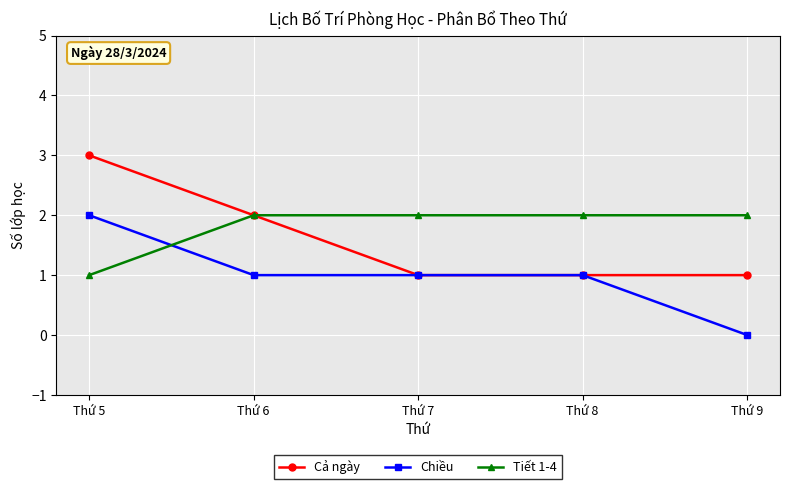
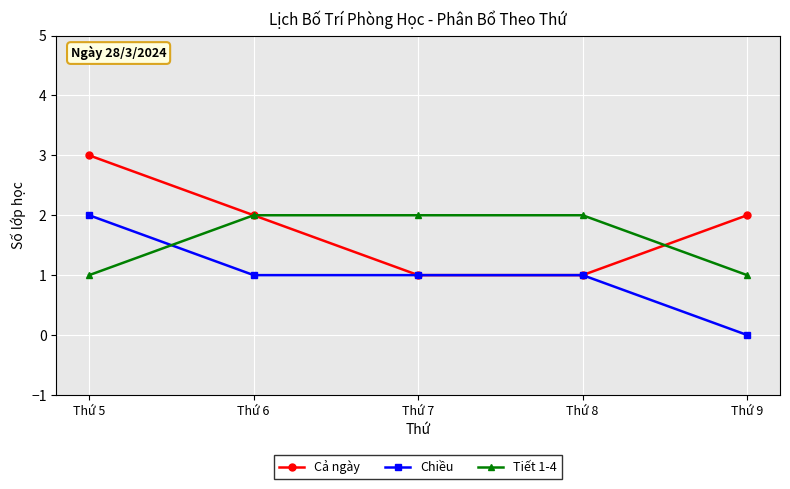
Cả ngày, Thứ 9: 1 -> 2
Tiết 1-4, Thứ 9: 2 -> 1
